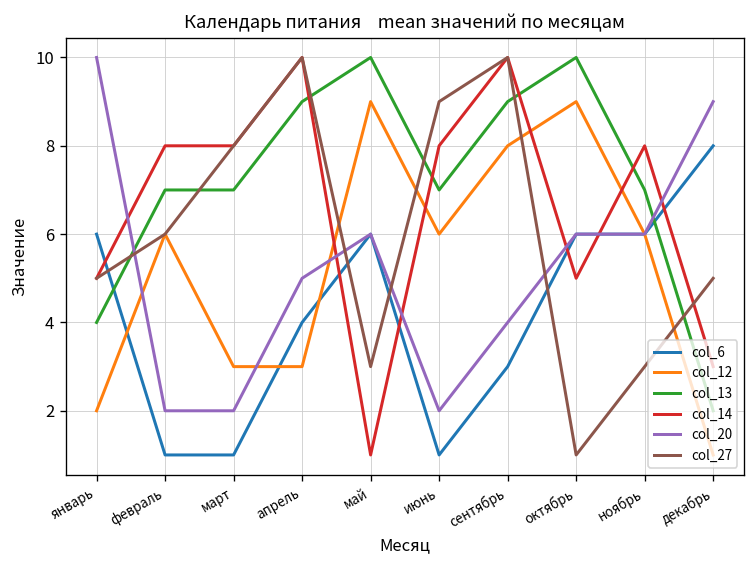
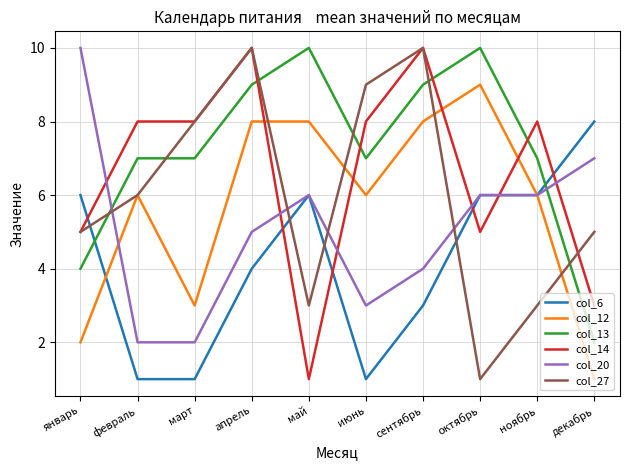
col_12, апрель: 3 -> 8
col_12, май: 9 -> 8
col_20, июнь: 2 -> 3
col_20, декабрь: 9 -> 7
